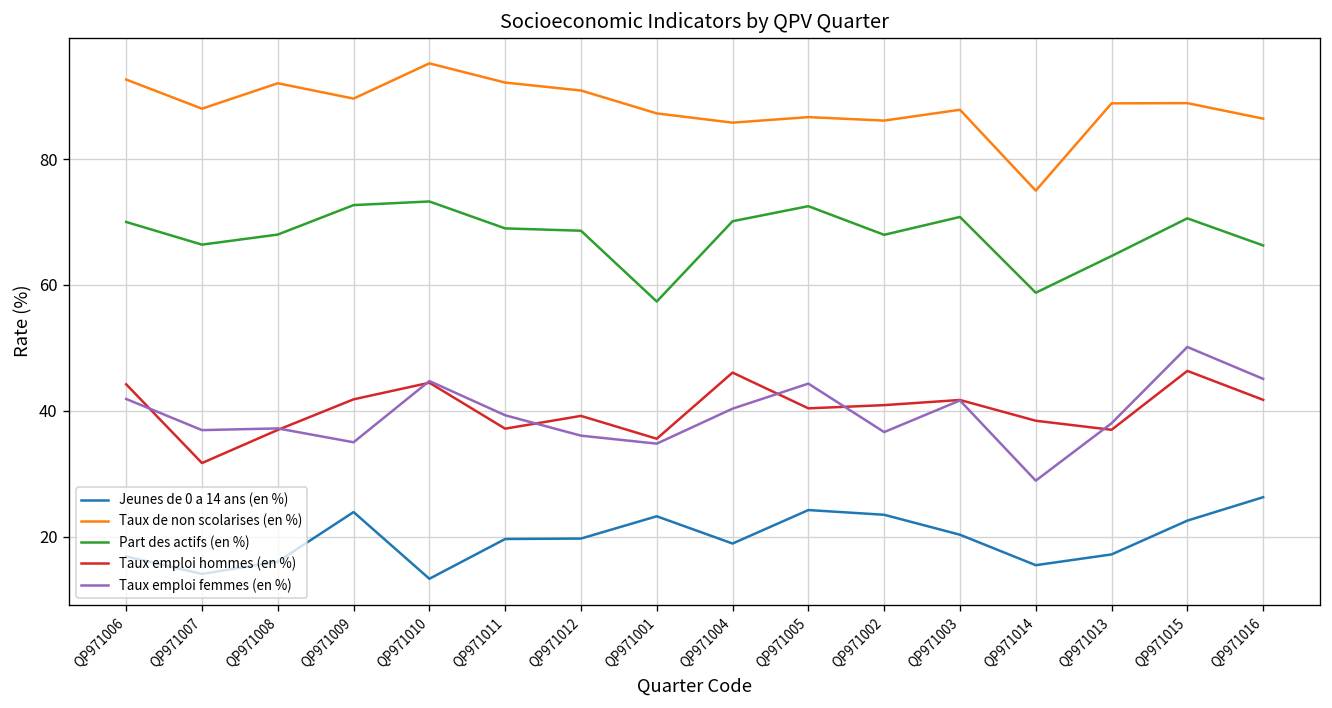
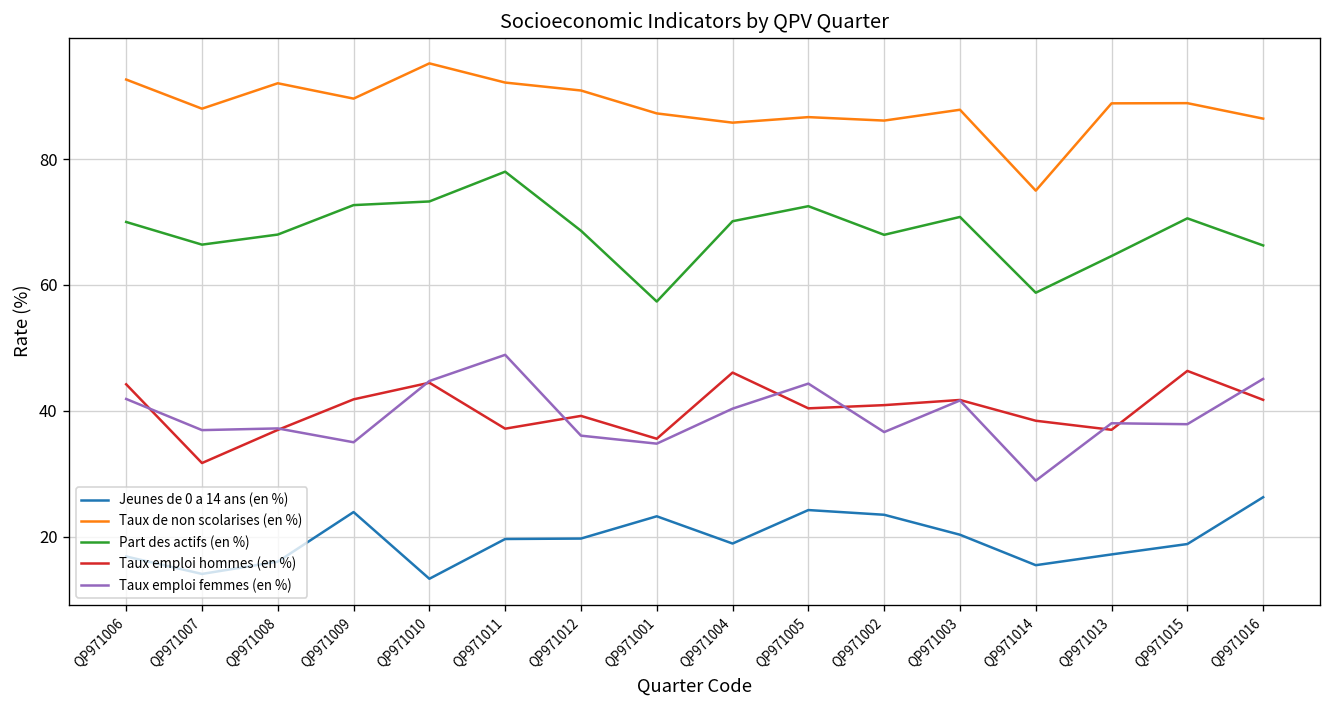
Part des actifs (en %), QP971011: 69 -> 78
Taux emploi femmes (en %), QP971011: 39 -> 49
Jeunes de 0 a 14 ans (en %), QP971015: 23 -> 19
Taux emploi femmes (en %), QP971015: 50 -> 38
